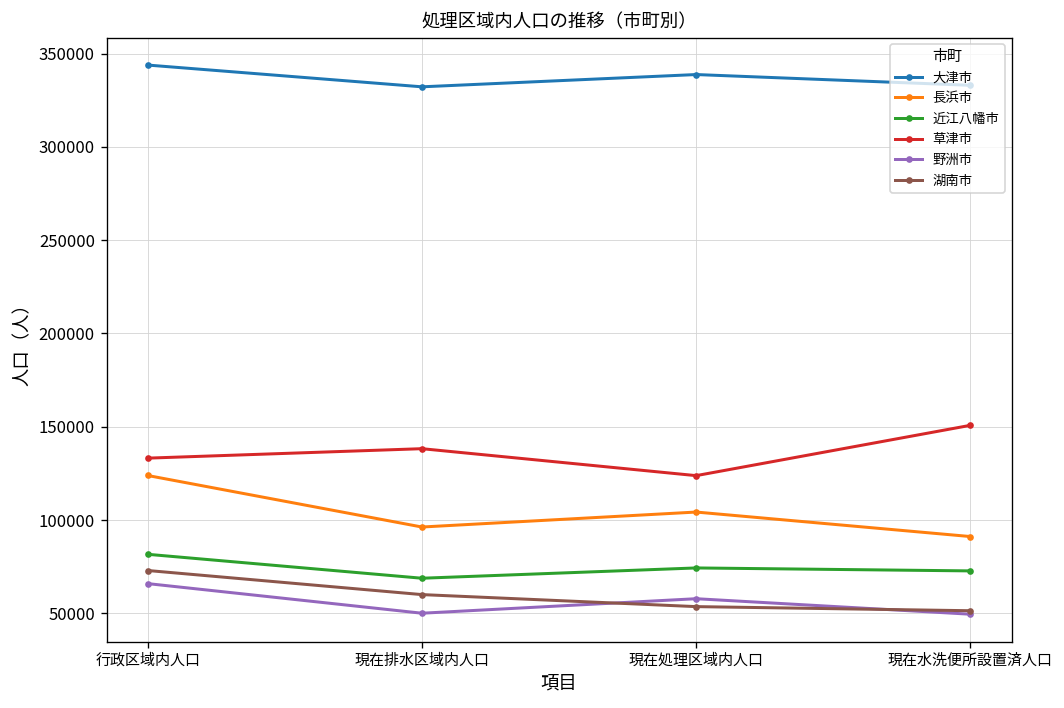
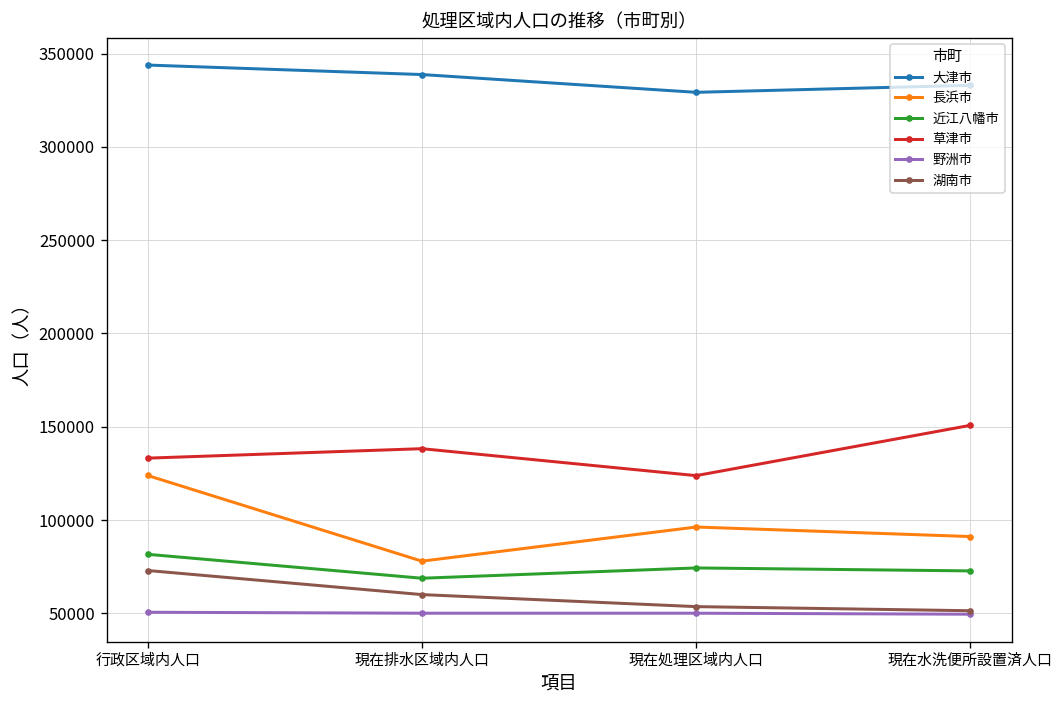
野洲市, 行政区域内人口: 66000 -> 51000
大津市, 現在排水区域内人口: 332000 -> 339000
長浜市, 現在排水区域内人口: 96000 -> 78000
大津市, 現在処理区域内人口: 339000 -> 329000
長浜市, 現在処理区域内人口: 104000 -> 96000
野洲市, 現在処理区域内人口: 58000 -> 50000
